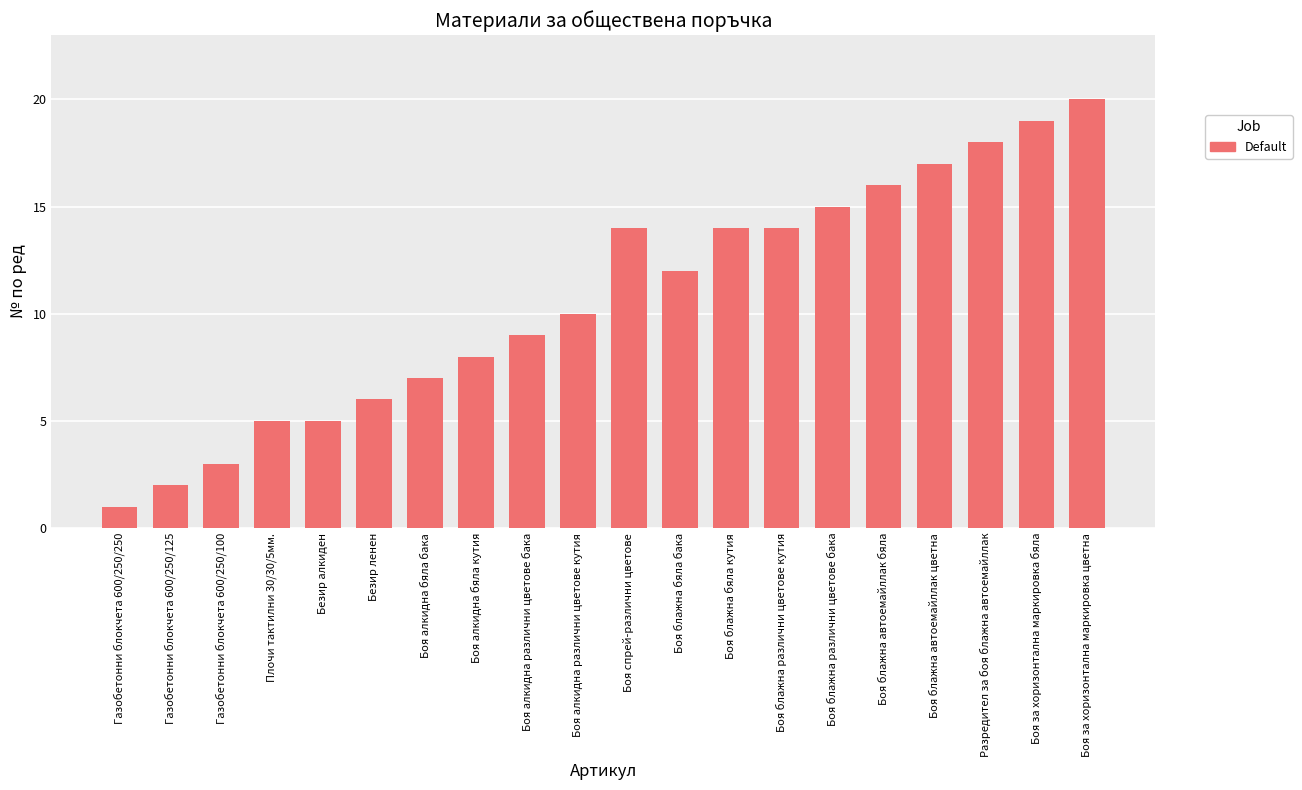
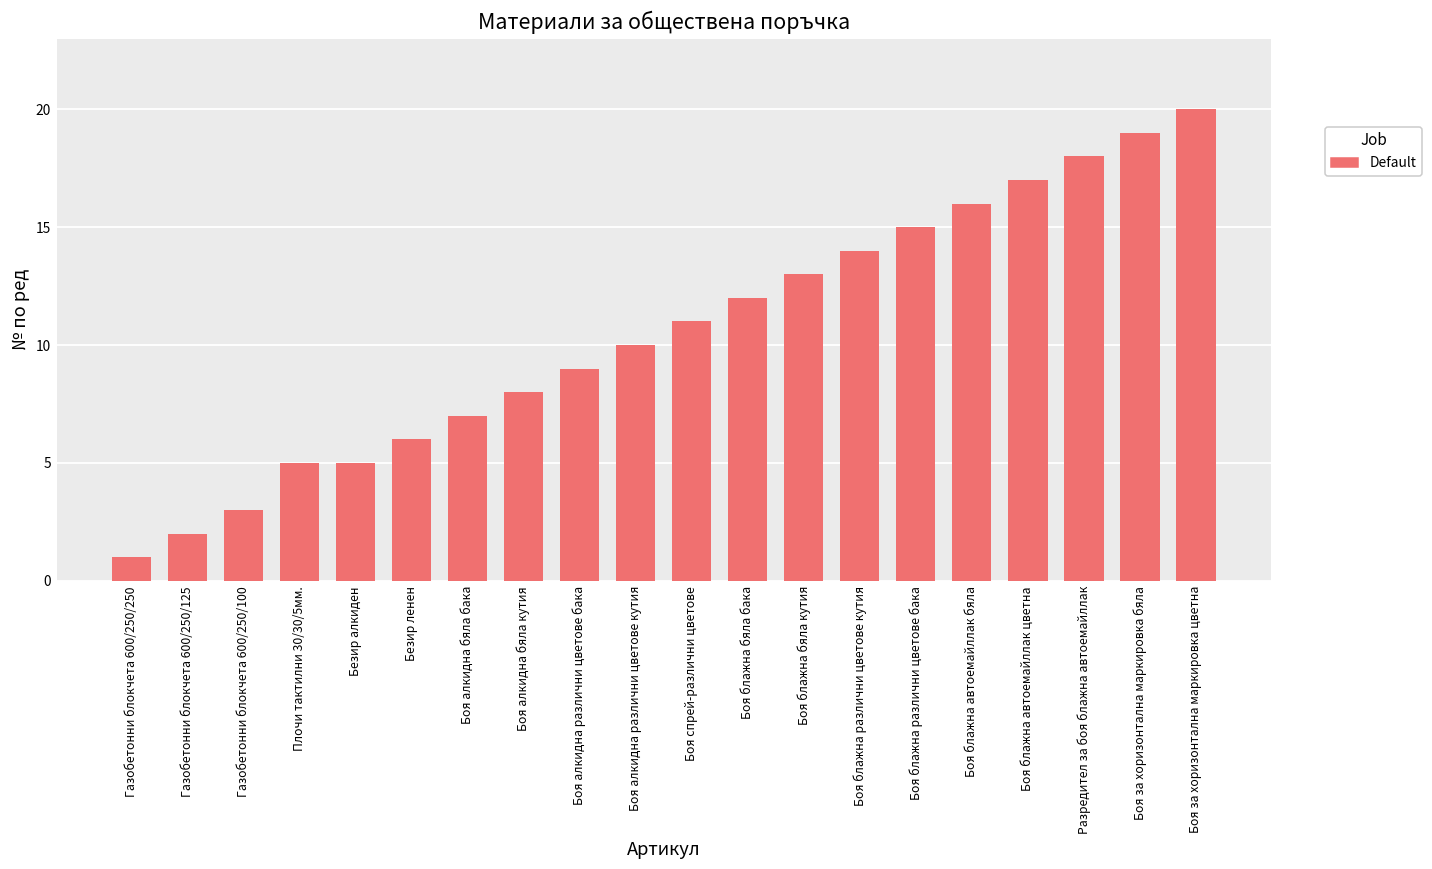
Боя спрей-различни цветове: 14 -> 11
Боя блажна бяла кутия: 14 -> 13
